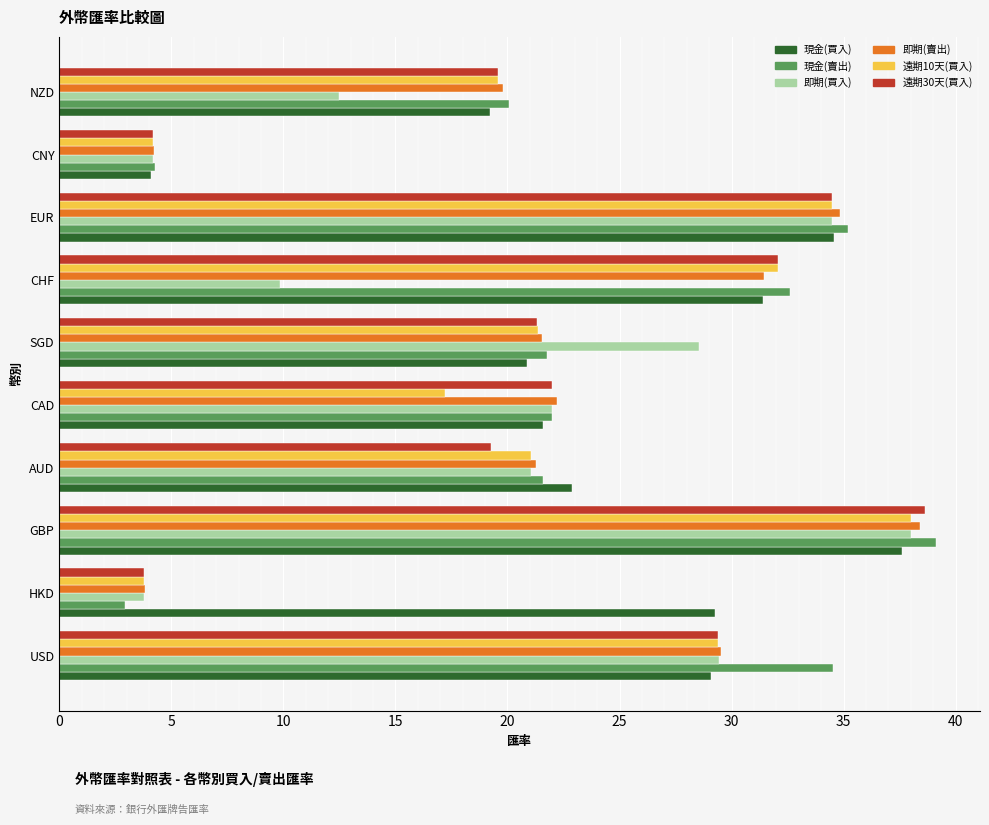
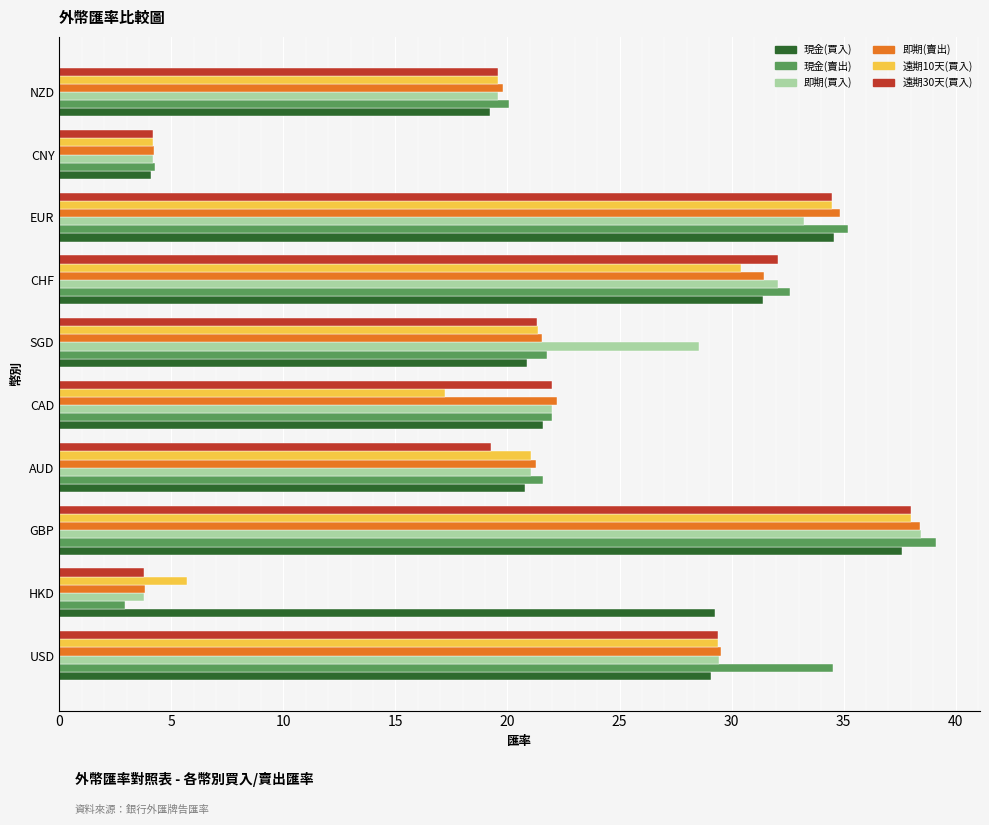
即期(買入), NZD: 12.5 -> 19.6
即期(買入), EUR: 34.5 -> 33.2
遠期10天(買入), CHF: 32.1 -> 30.4
即期(買入), CHF: 9.9 -> 32.1
現金(買入), AUD: 22.9 -> 20.8
遠期30天(買入), GBP: 38.7 -> 38.0
即期(買入), GBP: 38.0 -> 38.5
遠期10天(買入), HKD: 3.8 -> 5.7
